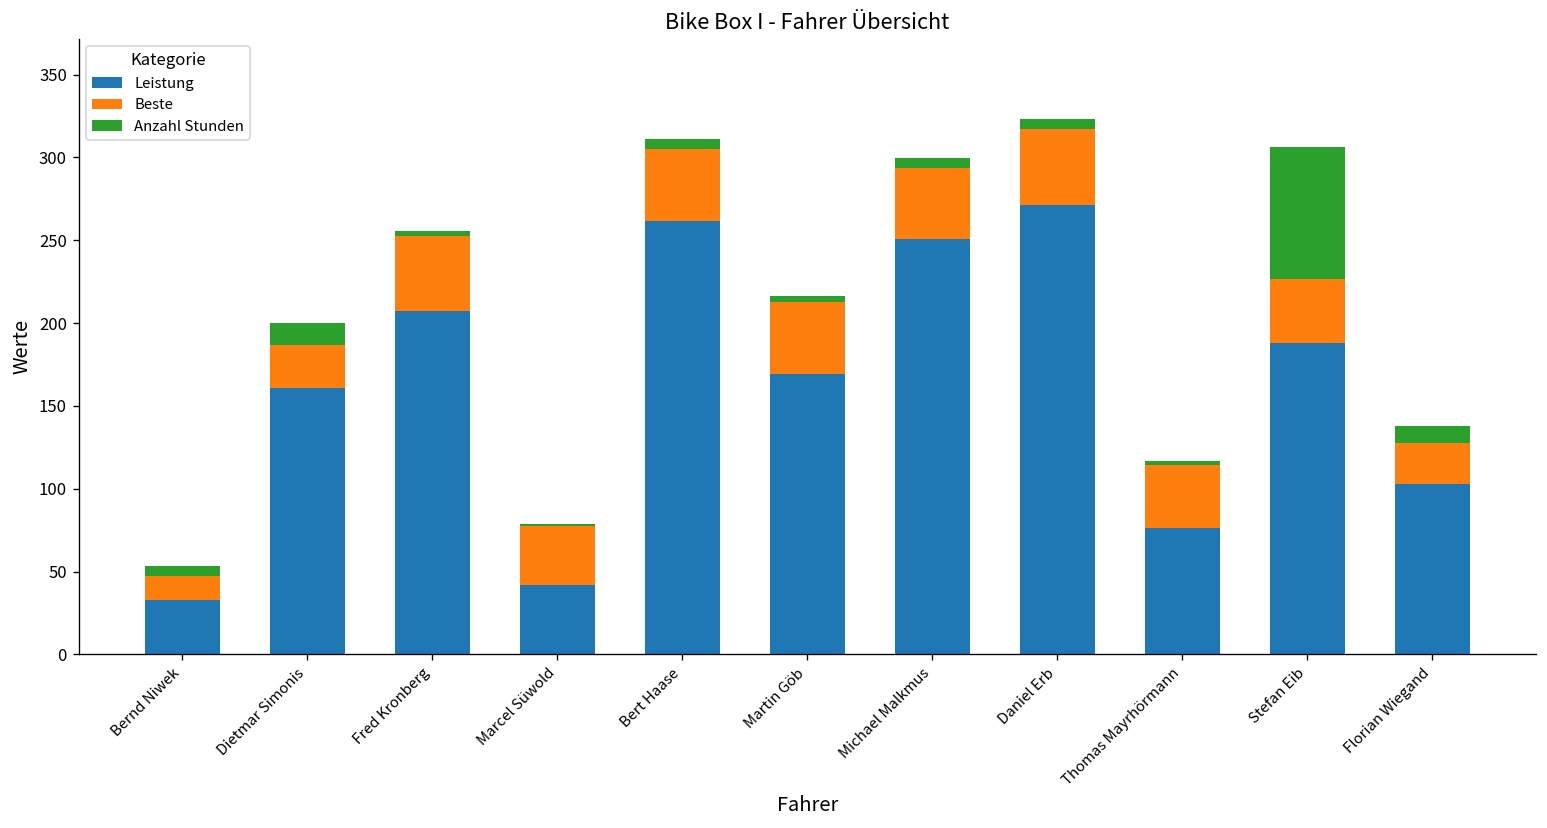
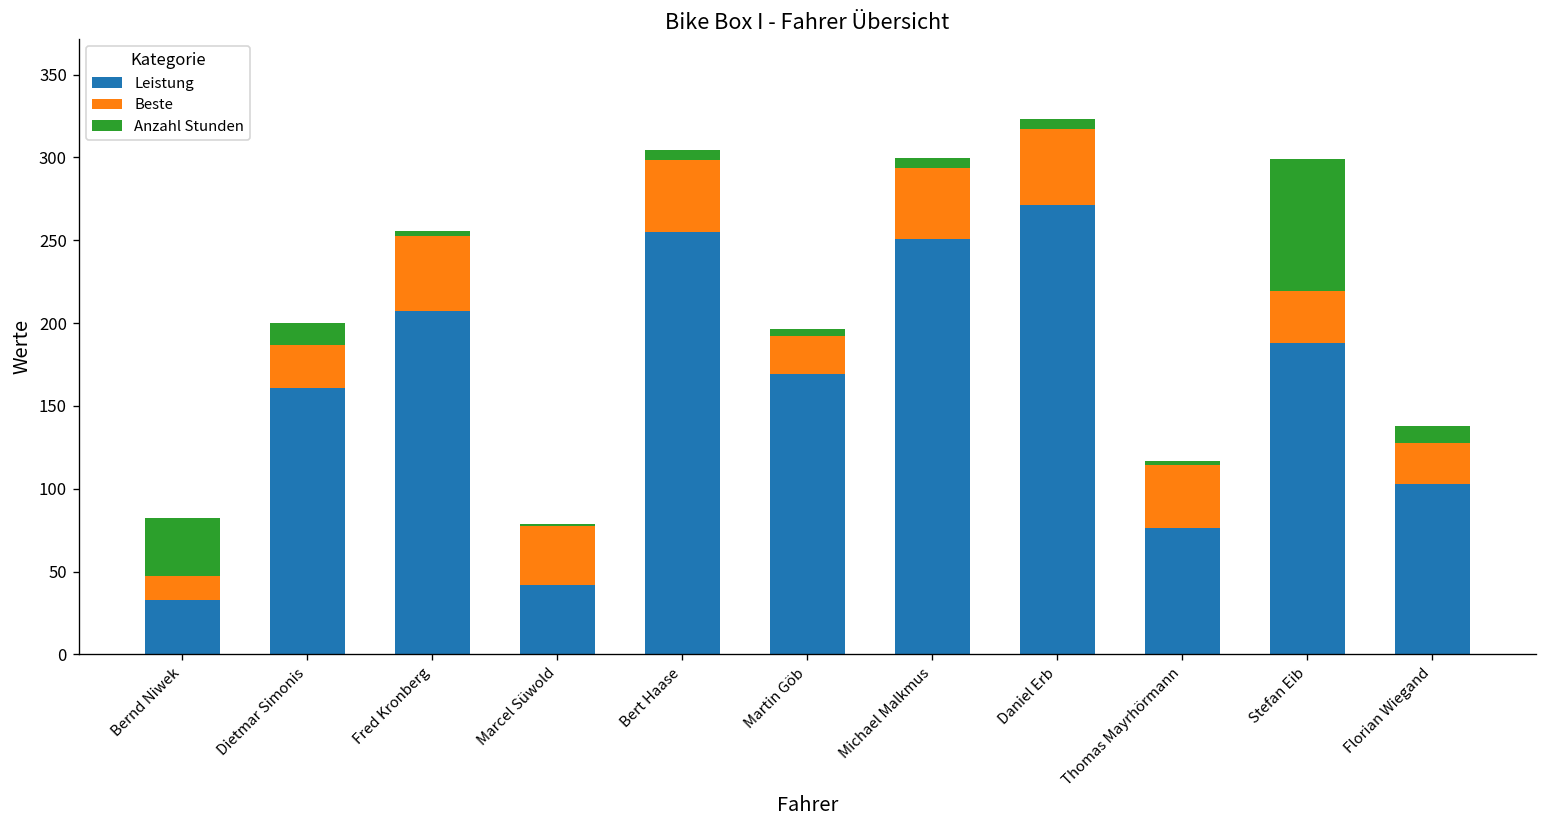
Anzahl Stunden, Bernd Niwek: 6 -> 35
Leistung, Bert Haase: 261 -> 255
Beste, Martin Göb: 43 -> 23
Beste, Stefan Eib: 38 -> 31
